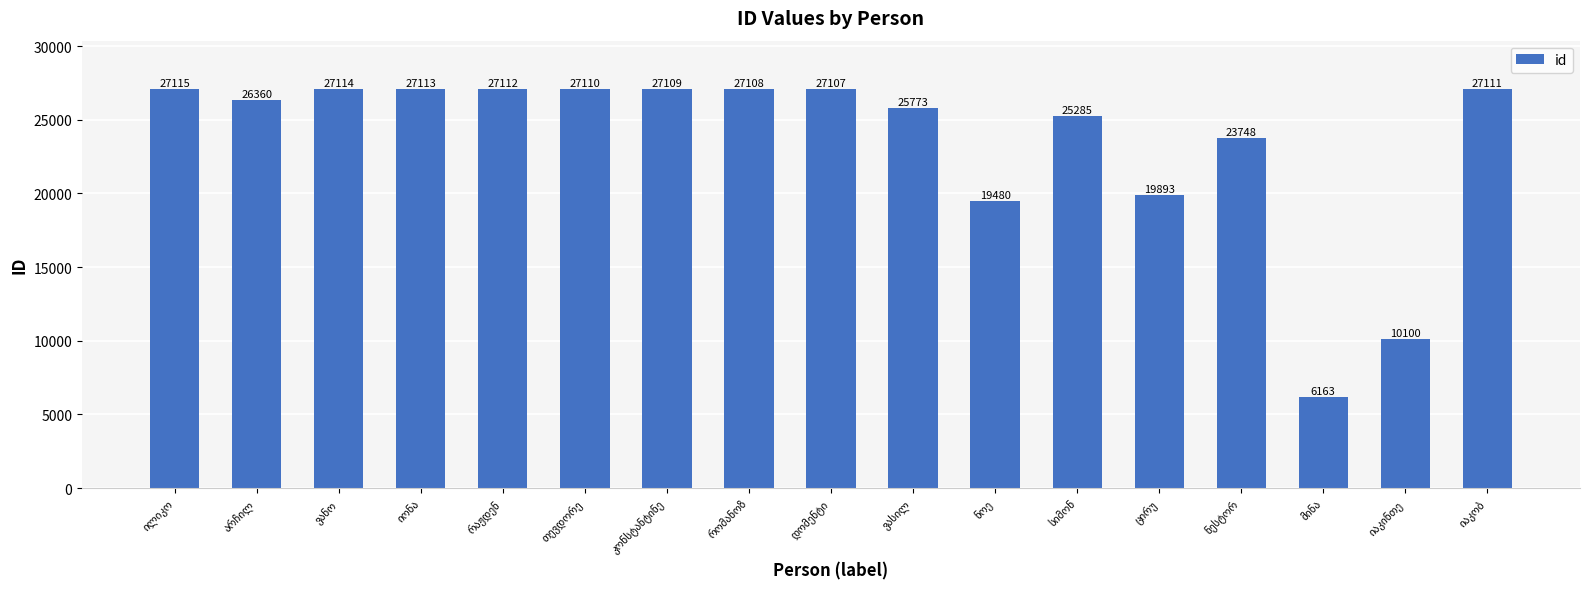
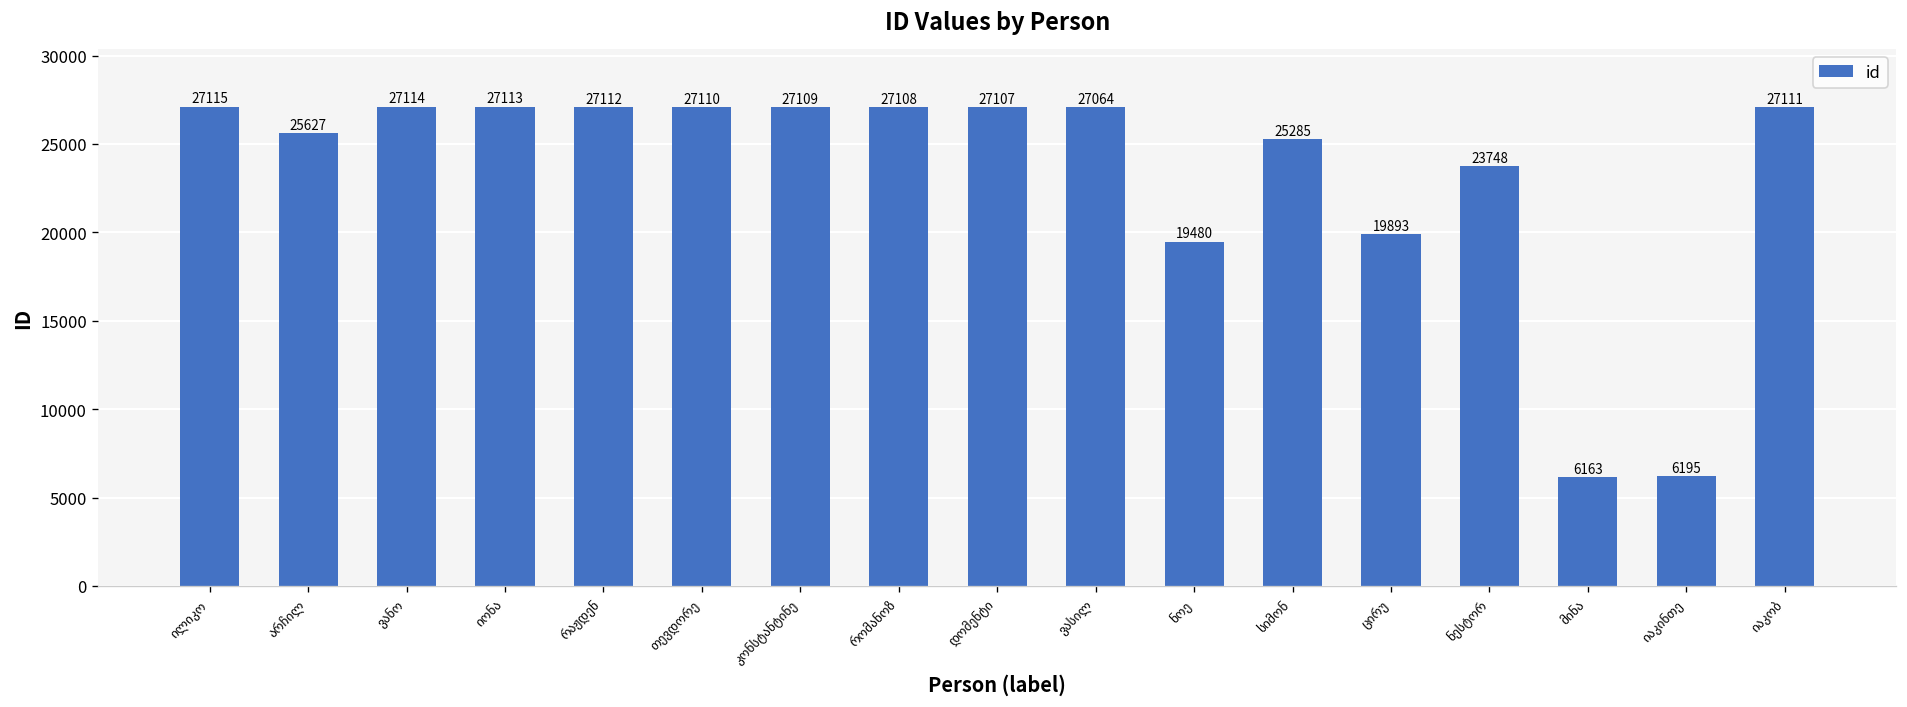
არჩილ: 26360 -> 25627
ვასილ: 25773 -> 27064
იაკინთე: 10100 -> 6195
